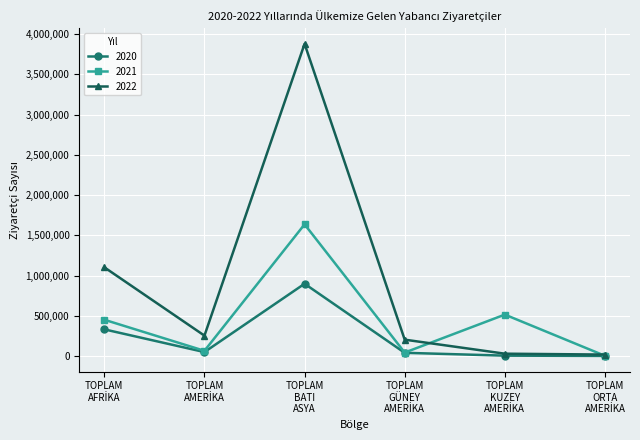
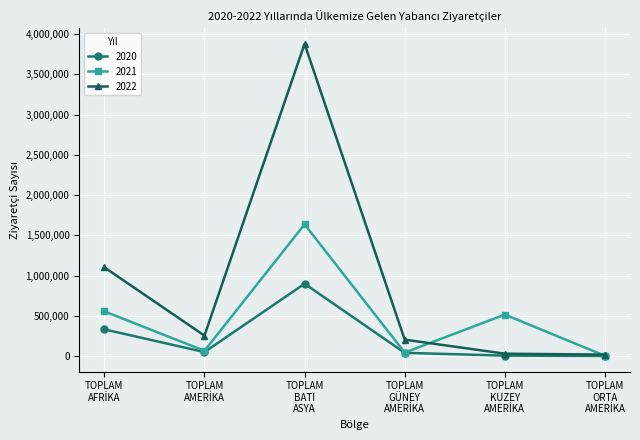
2021, TOPLAM AFRİKA: 500,000 -> 600,000
